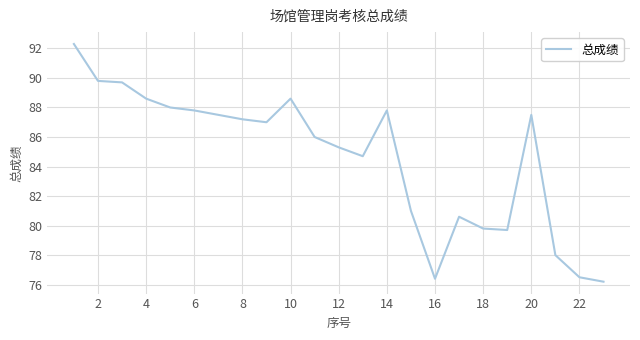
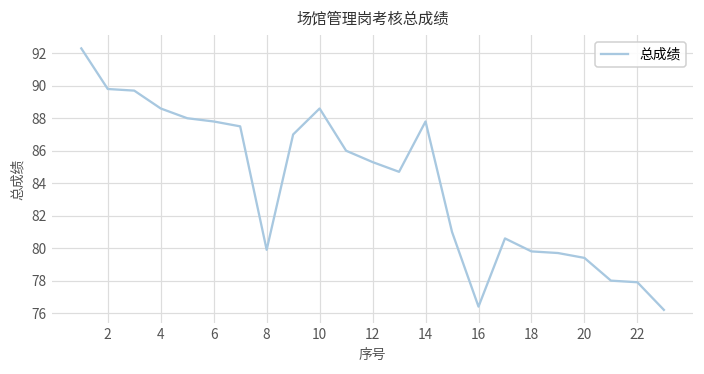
8: 87.2 -> 79.9
20: 87.5 -> 79.4
22: 76.5 -> 77.9
